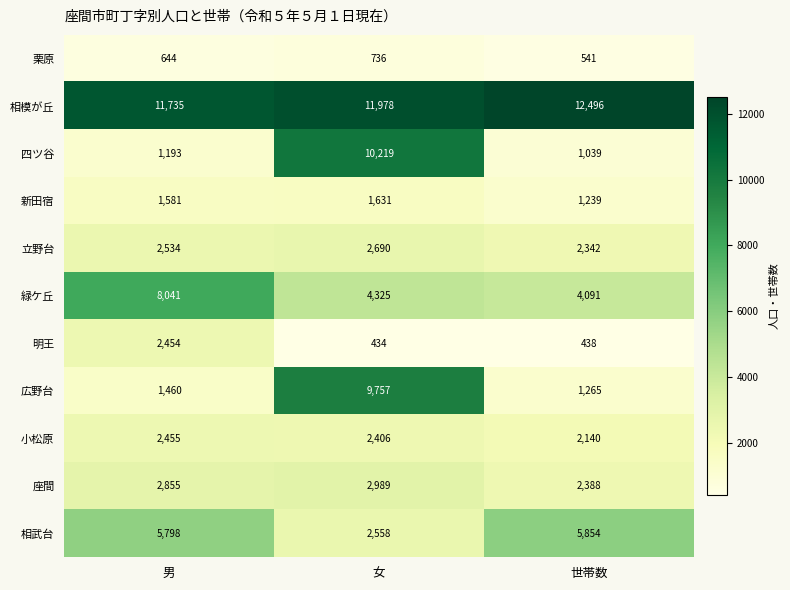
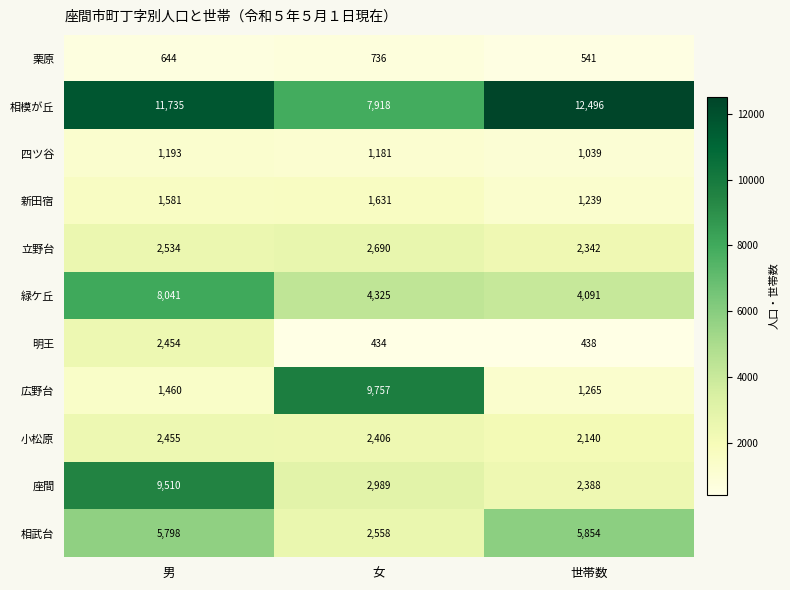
相模が丘, 女: 11,978 -> 7,918
四ツ谷, 女: 10,219 -> 1,181
座間, 男: 2,855 -> 9,510
